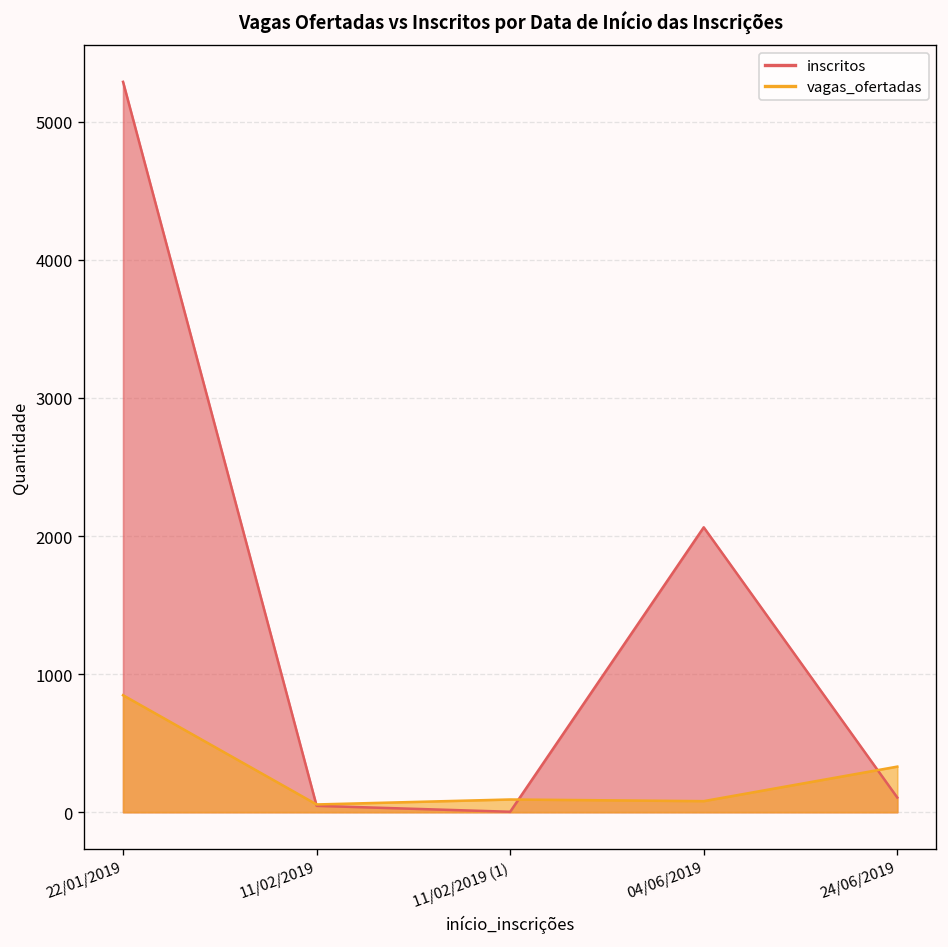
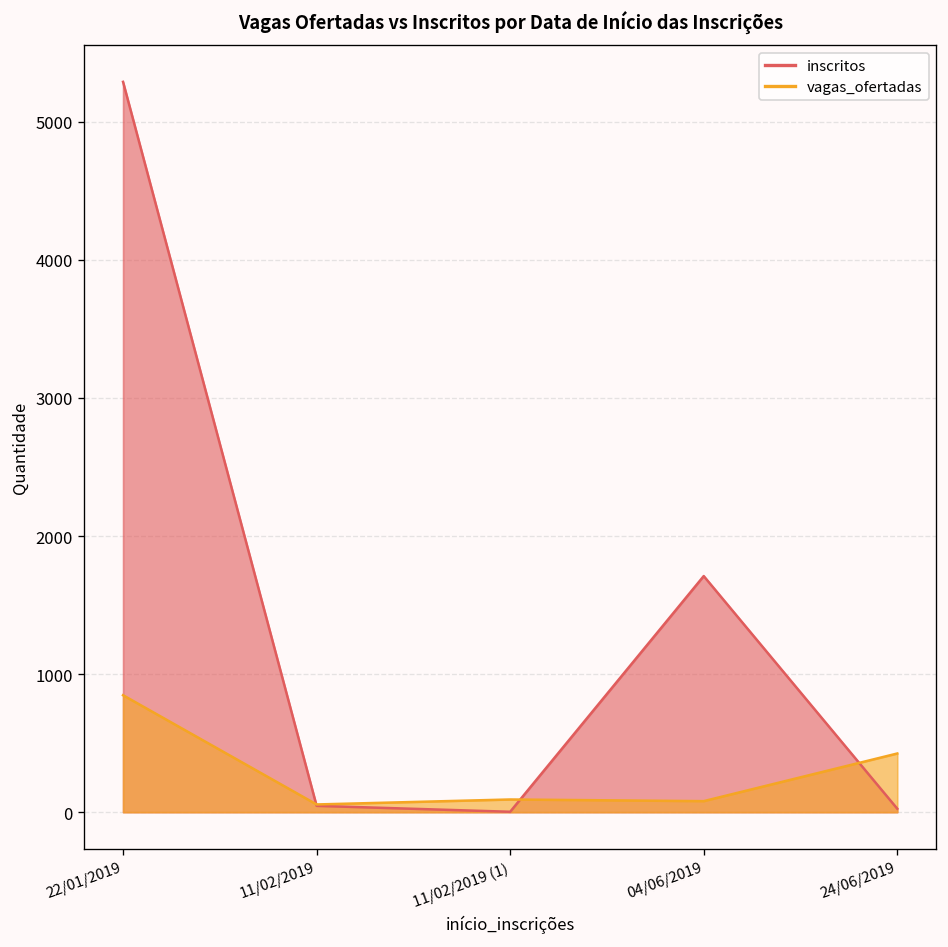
inscritos, 04/06/2019: 2060 -> 1710
inscritos, 24/06/2019: 110 -> 30
vagas_ofertadas, 24/06/2019: 330 -> 430
